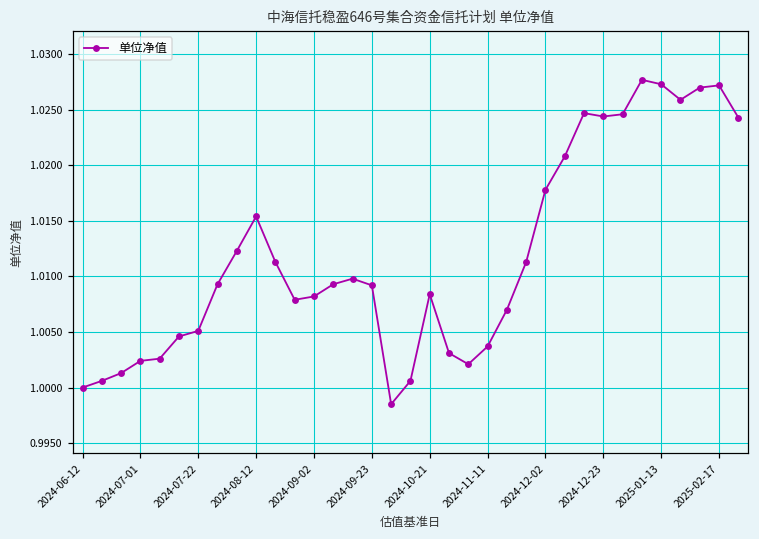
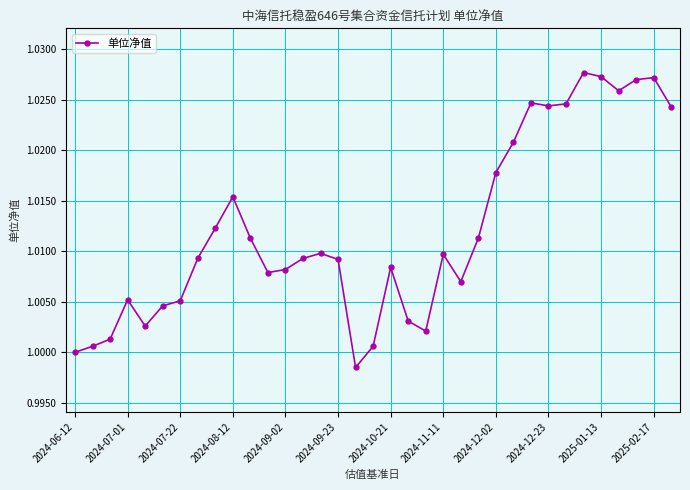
2024-07-01: 1.0024 -> 1.0052
2024-11-11: 1.0037 -> 1.0097
